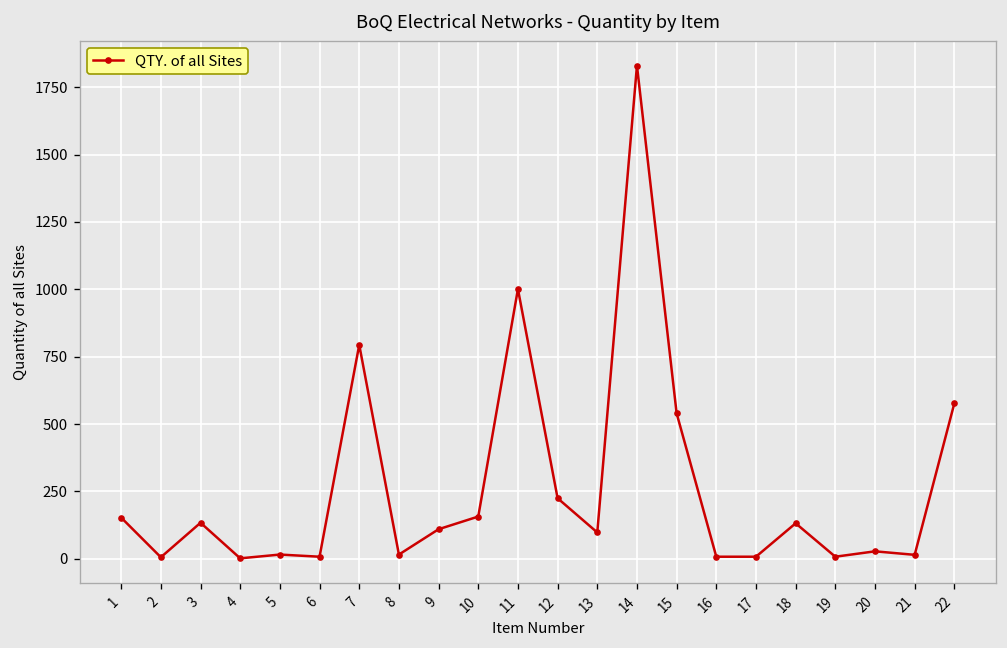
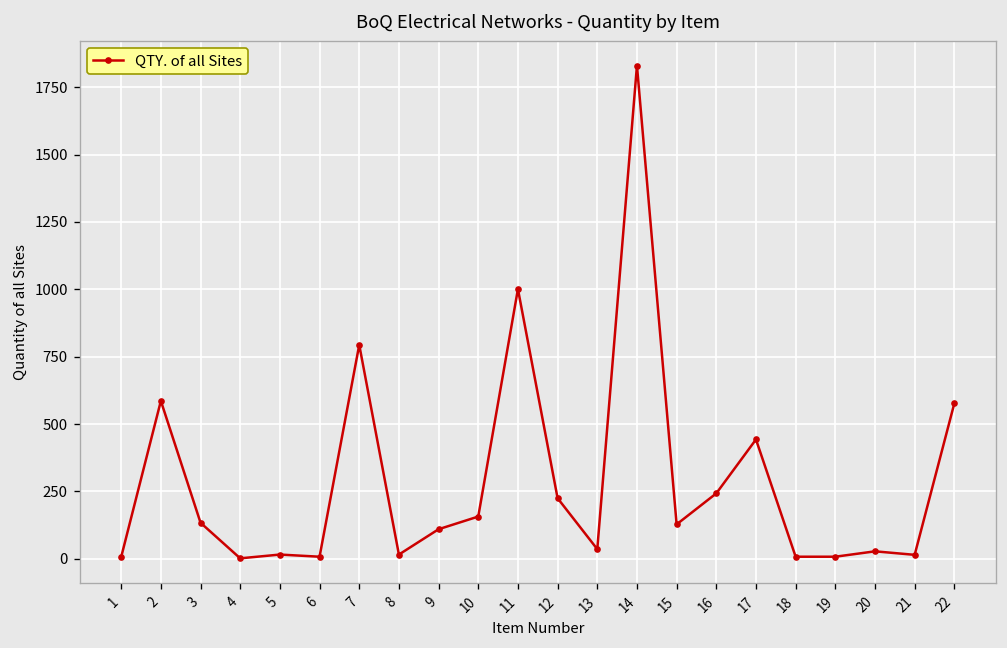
1: 150 -> 10
2: 10 -> 590
13: 100 -> 40
15: 540 -> 130
16: 10 -> 240
17: 10 -> 440
18: 130 -> 10
